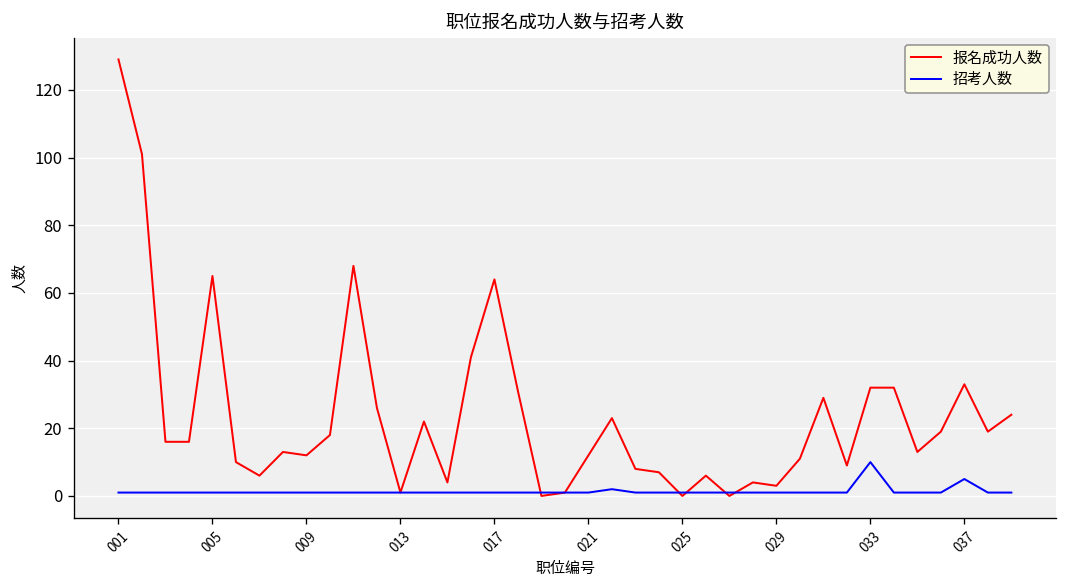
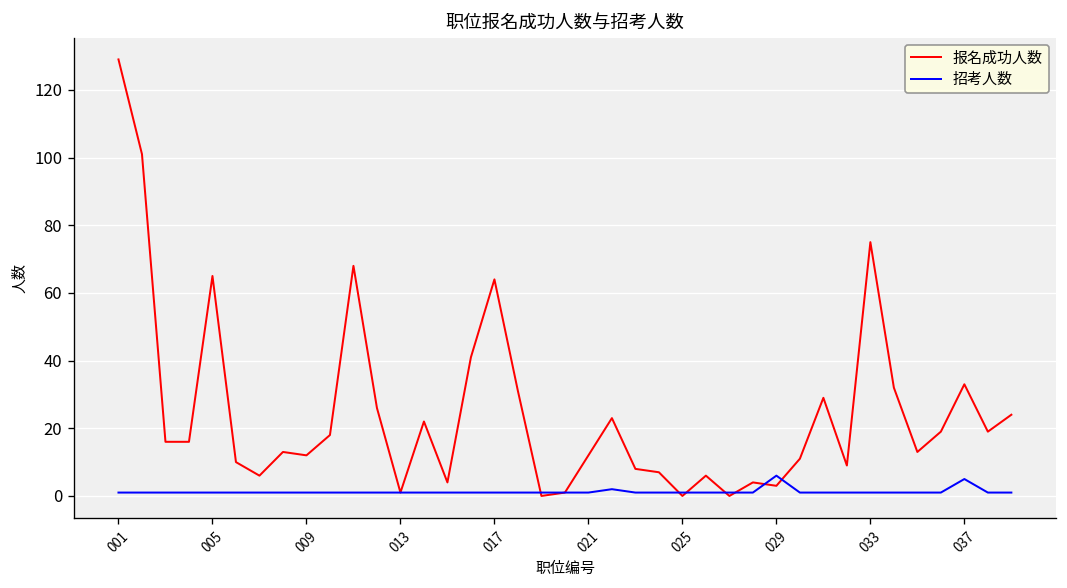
招考人数, 029: 1 -> 6
报名成功人数, 033: 32 -> 75
招考人数, 033: 10 -> 1
